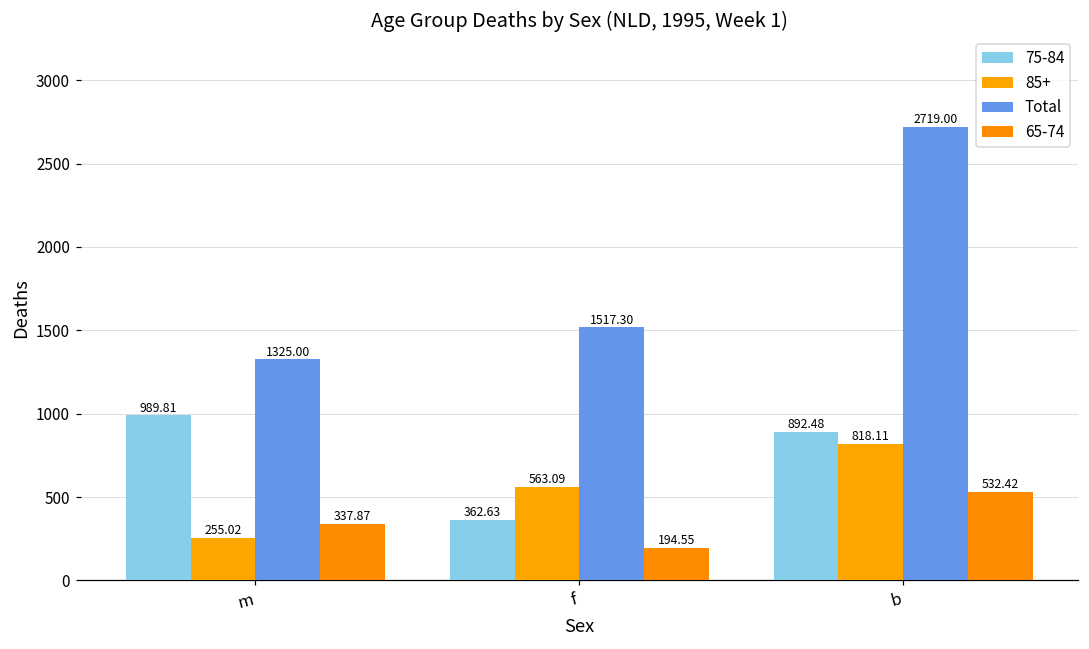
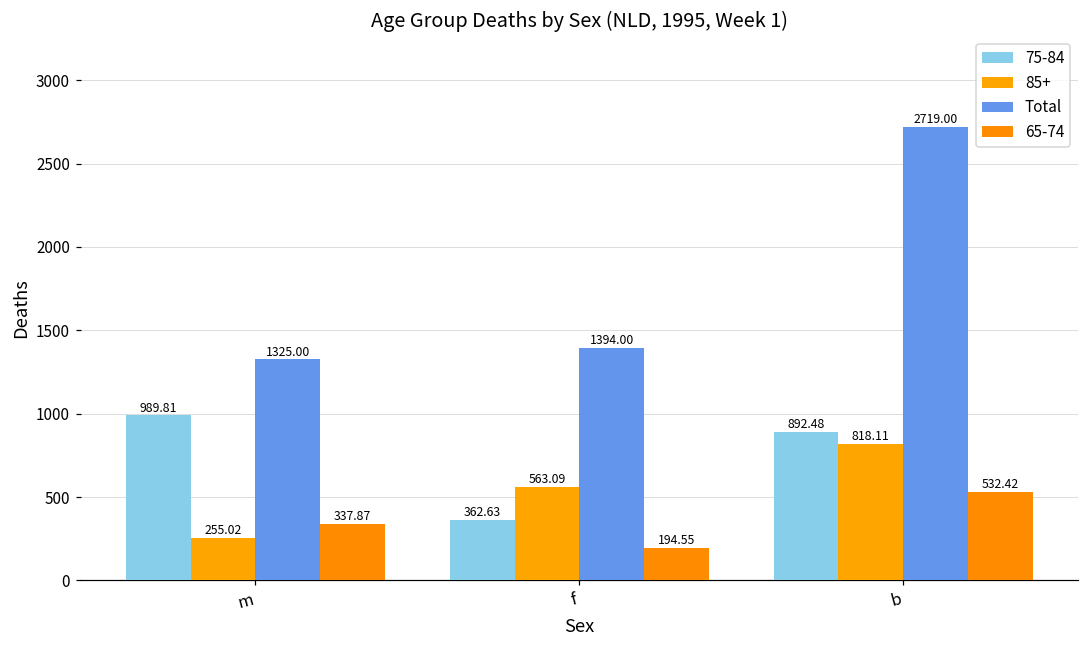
Total, f: 1517.30 -> 1394.00
